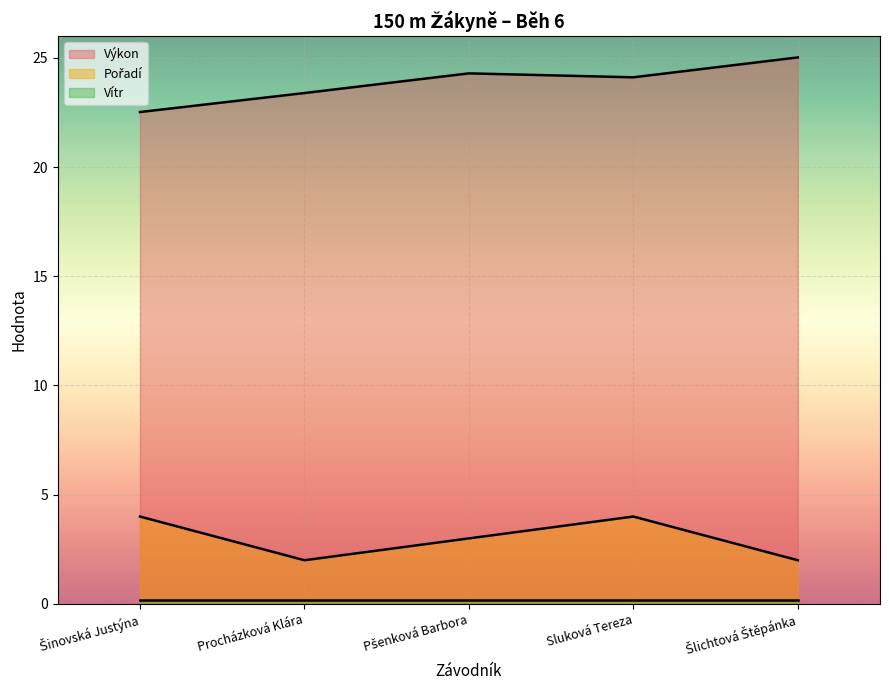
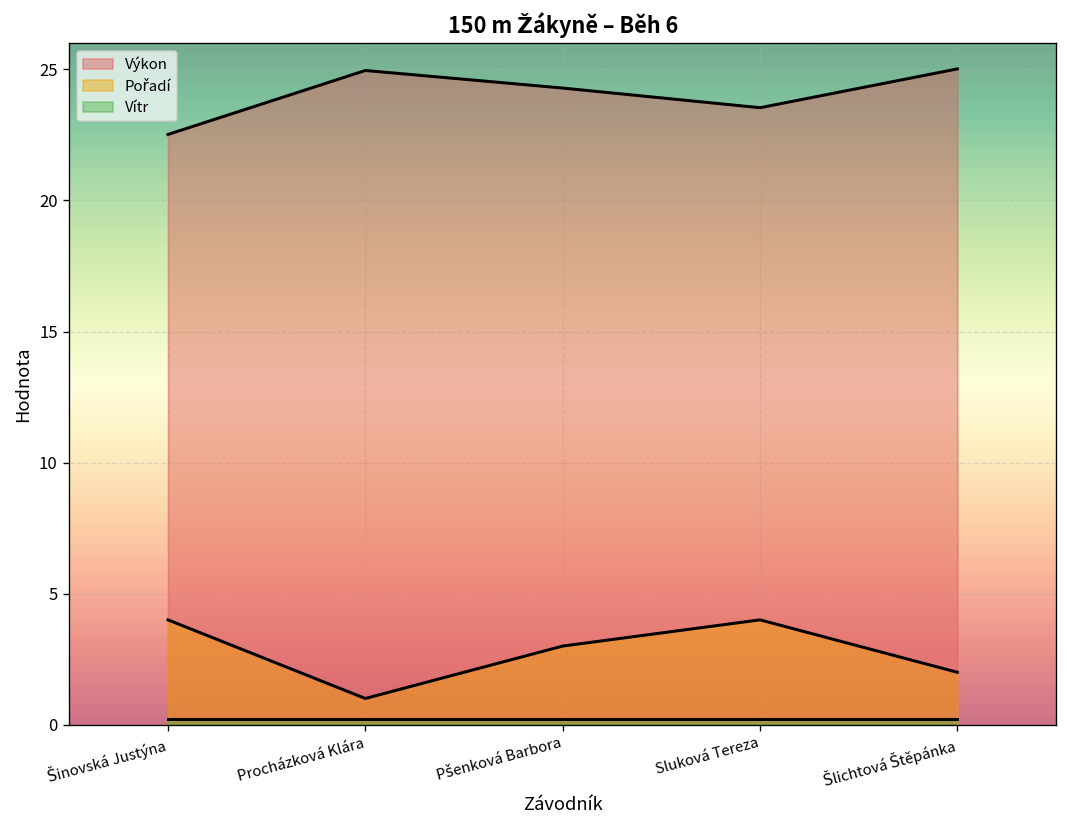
Výkon, Procházková Klára: 23.4 -> 25.0
Pořadí, Procházková Klára: 2 -> 1
Výkon, Sluková Tereza: 24.1 -> 23.5
